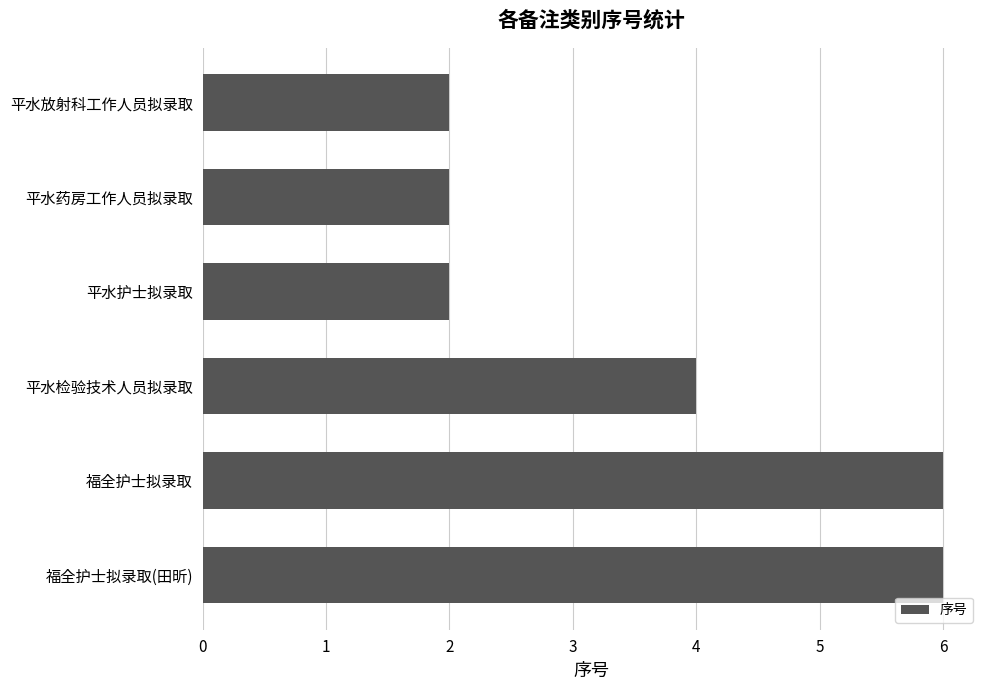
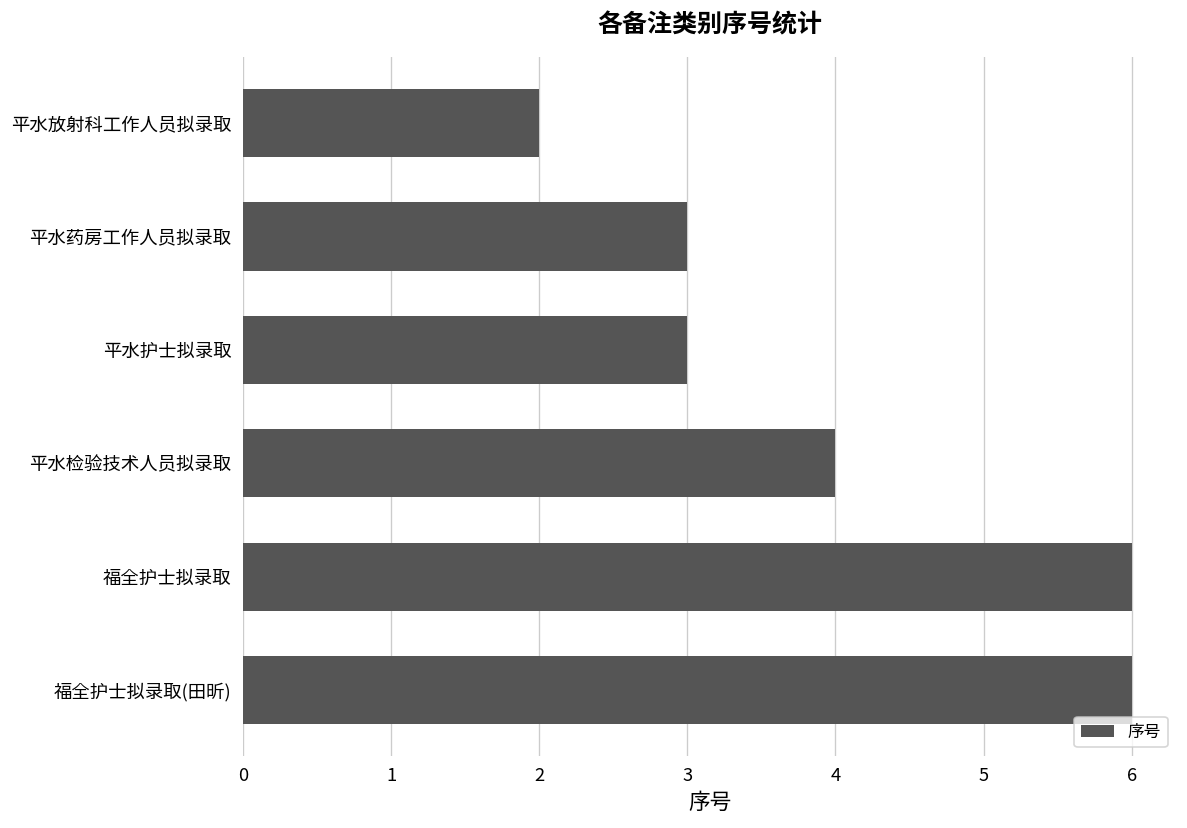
平水药房工作人员拟录取: 2 -> 3
平水护士拟录取: 2 -> 3
